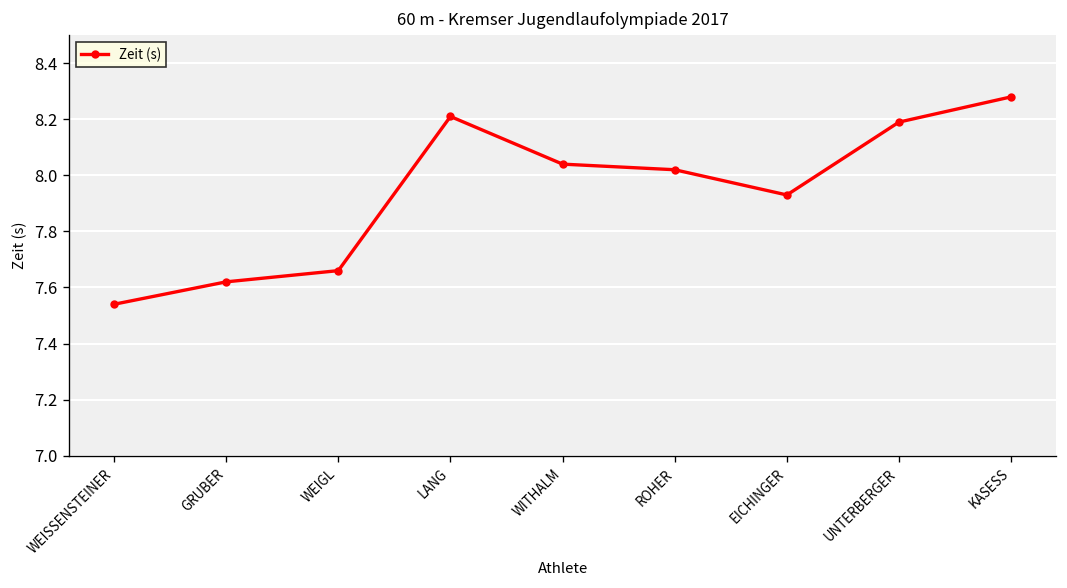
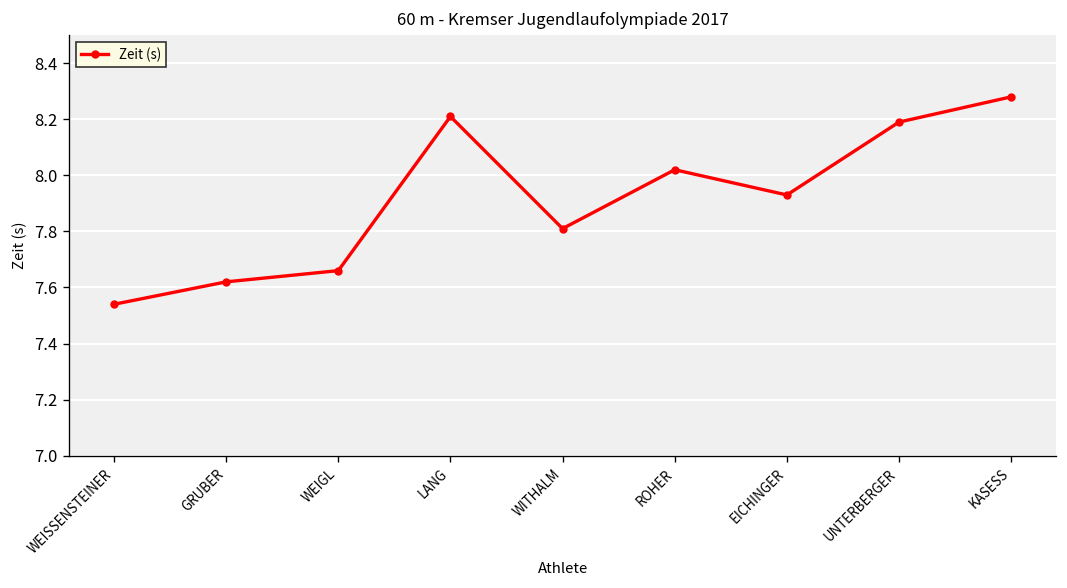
WITHALM: 8.04 -> 7.81
